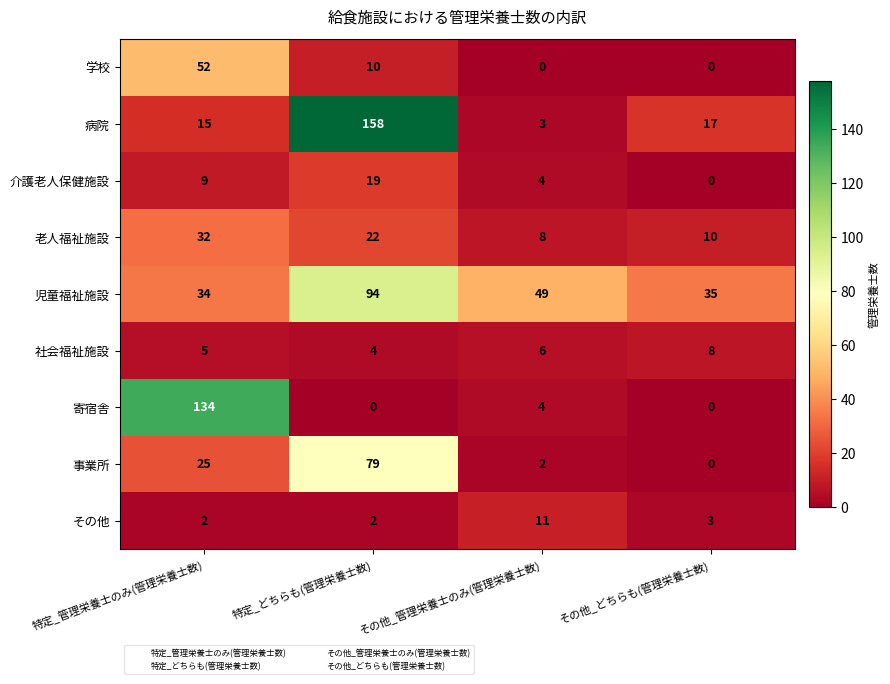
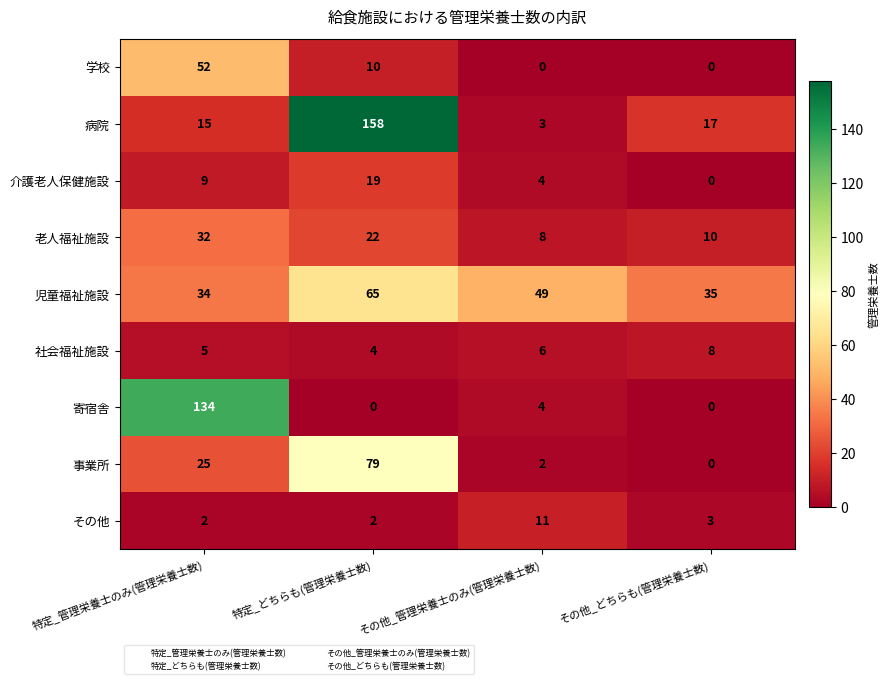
児童福祉施設, 特定_どちらも(管理栄養士数): 94 -> 65
